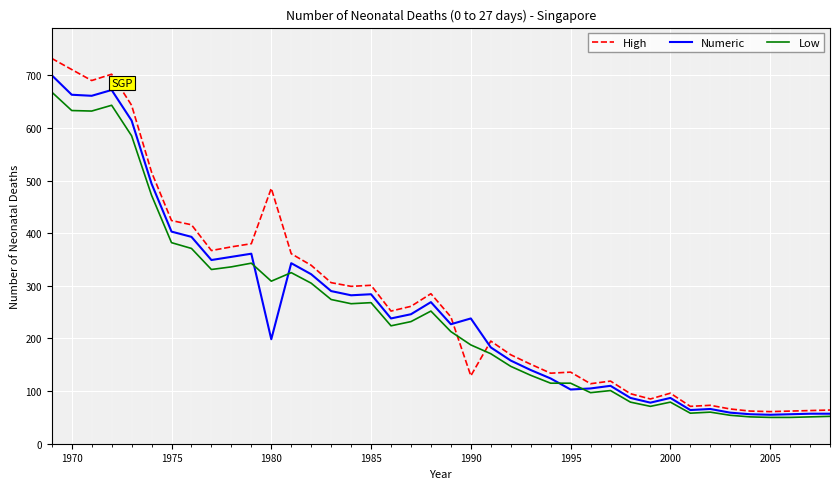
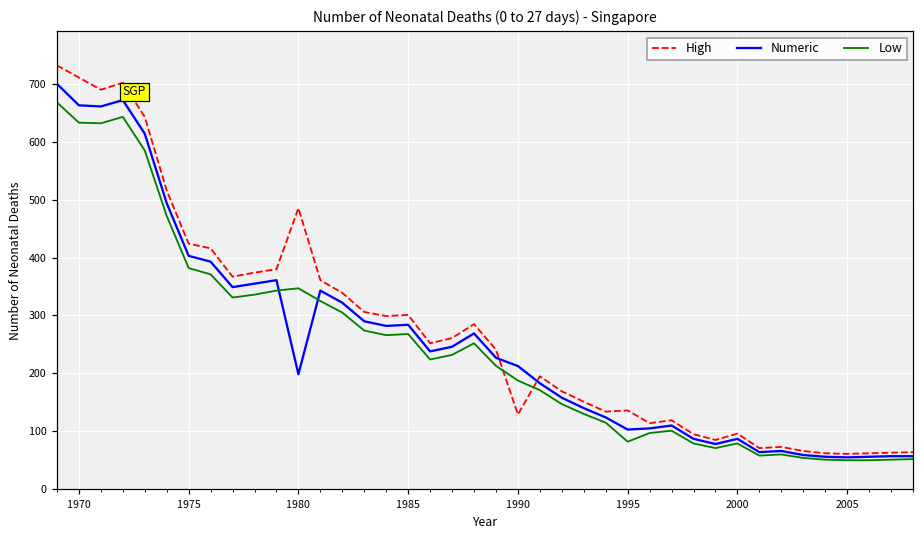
Low, 1980: 310 -> 350
Numeric, 1990: 240 -> 210
Low, 1995: 120 -> 80
